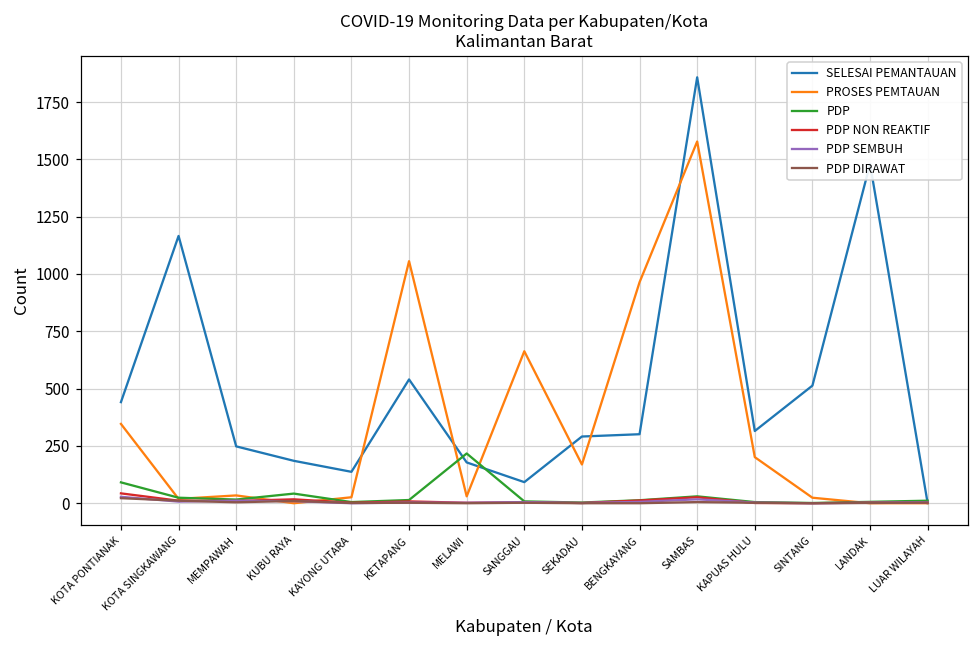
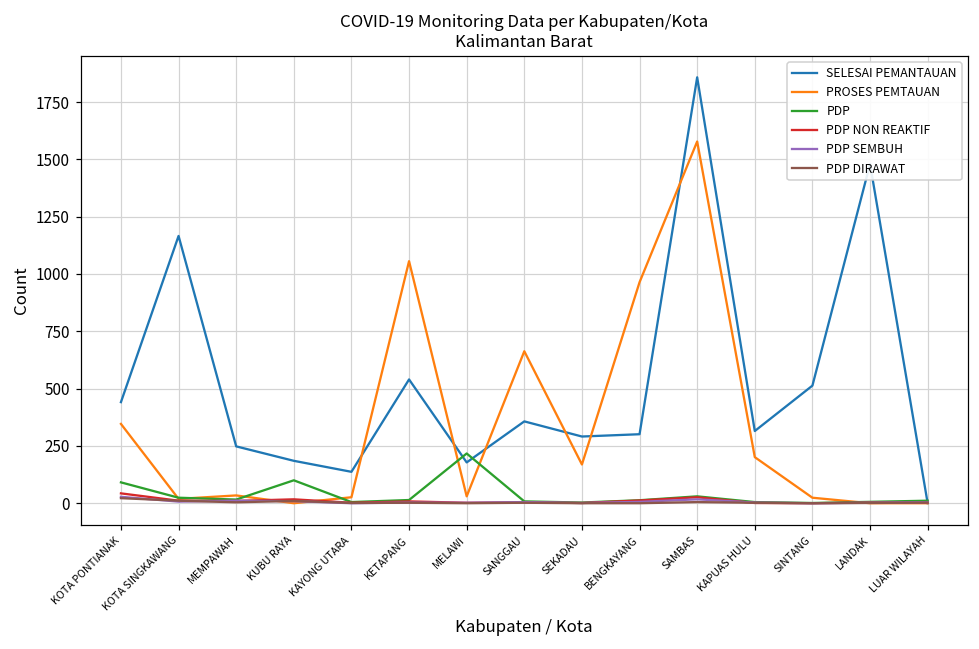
PDP, KUBU RAYA: 40 -> 100
SELESAI PEMANTAUAN, SANGGAU: 90 -> 360
